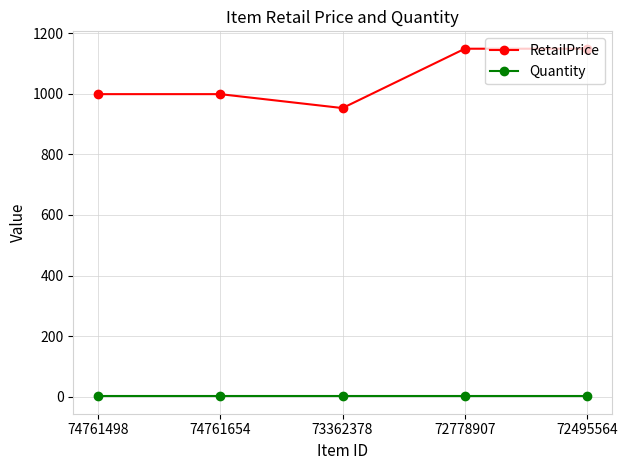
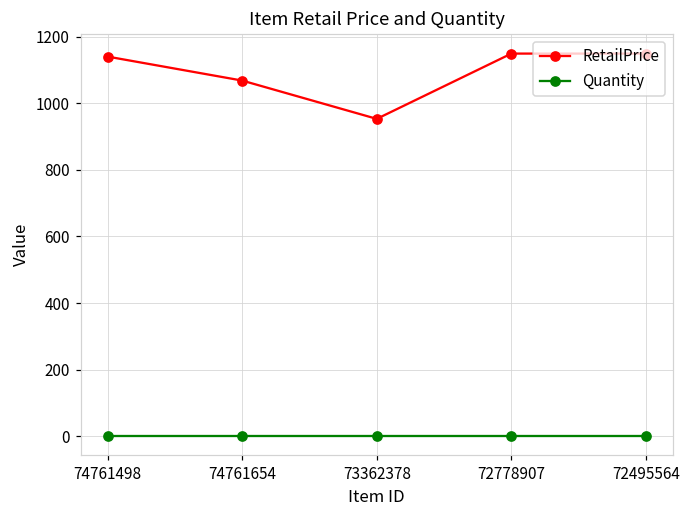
RetailPrice, 74761498: 1000 -> 1140
RetailPrice, 74761654: 1000 -> 1070
